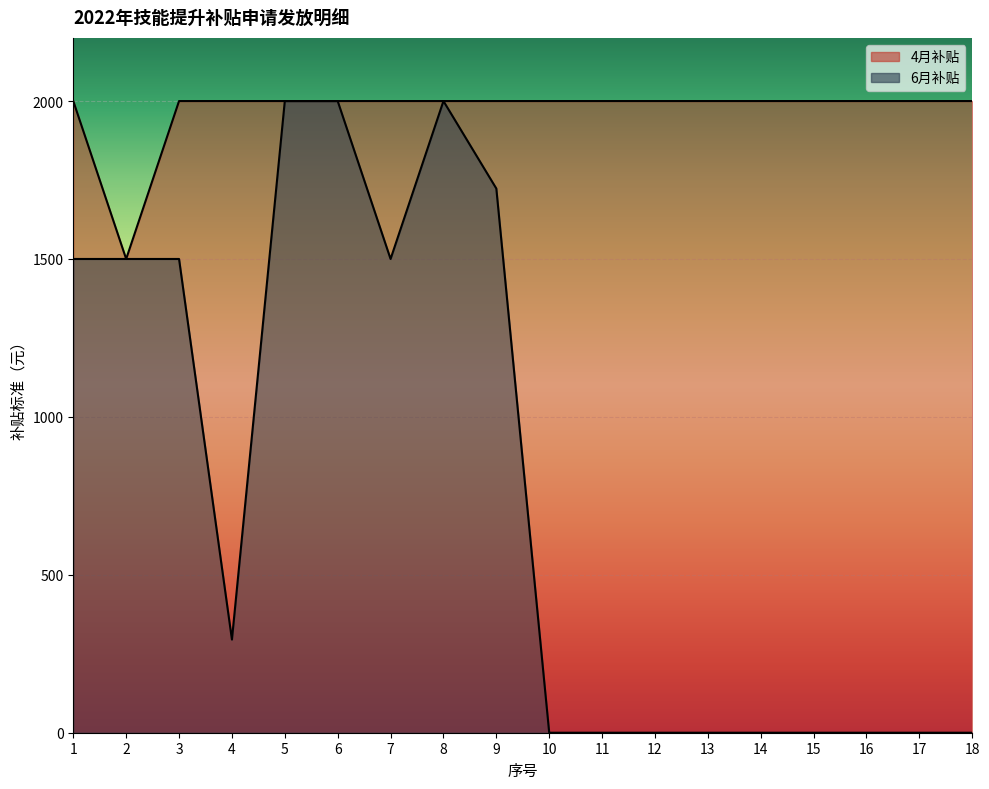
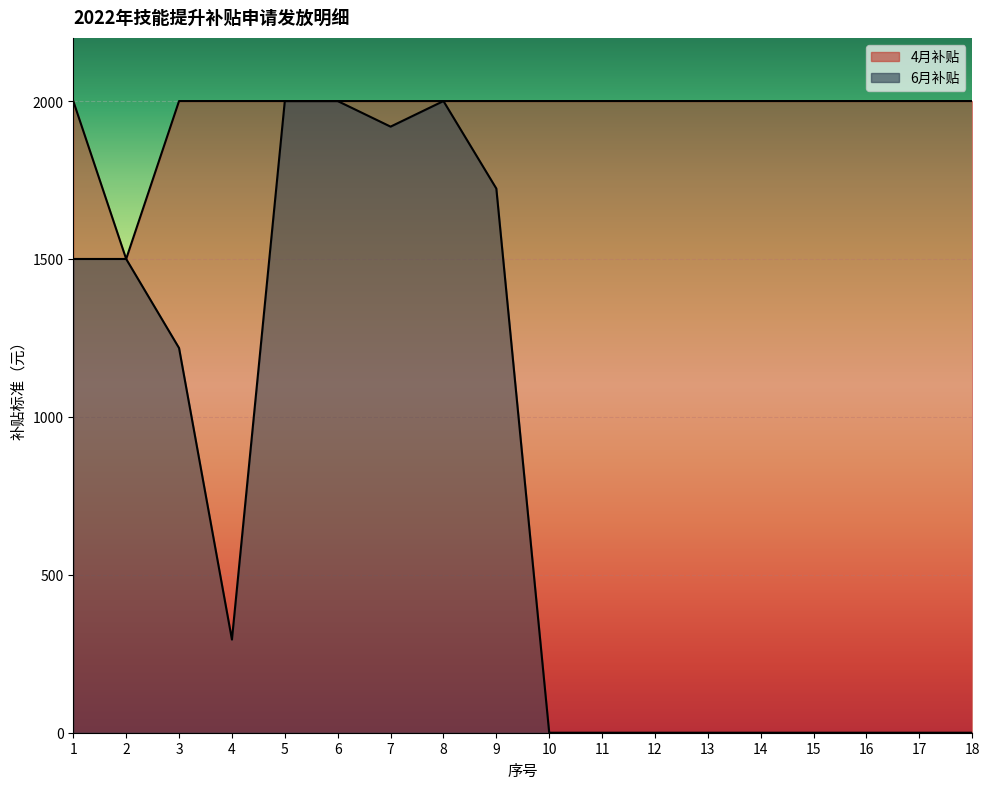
6月补贴, 3: 1500 -> 1220
6月补贴, 7: 1500 -> 1920
